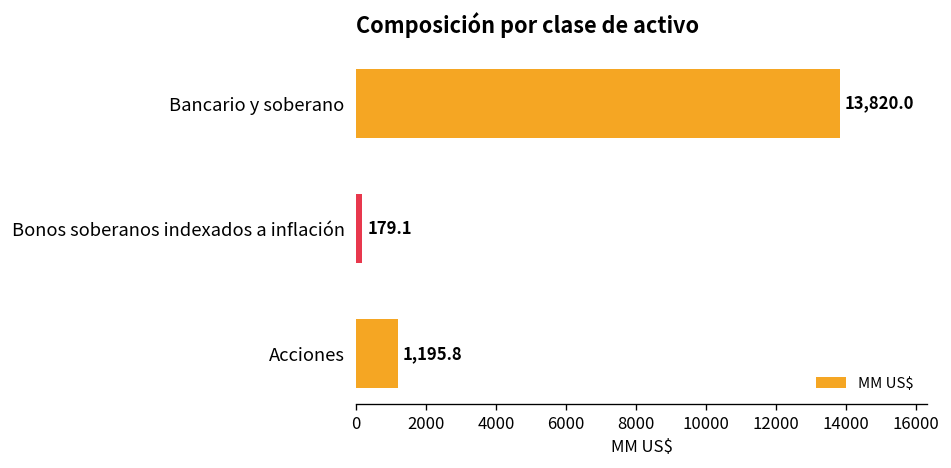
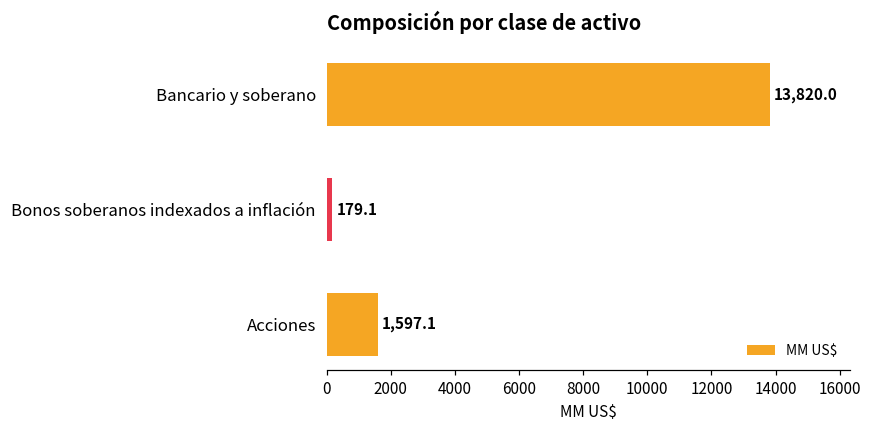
Acciones: 1,195.8 -> 1,597.1
